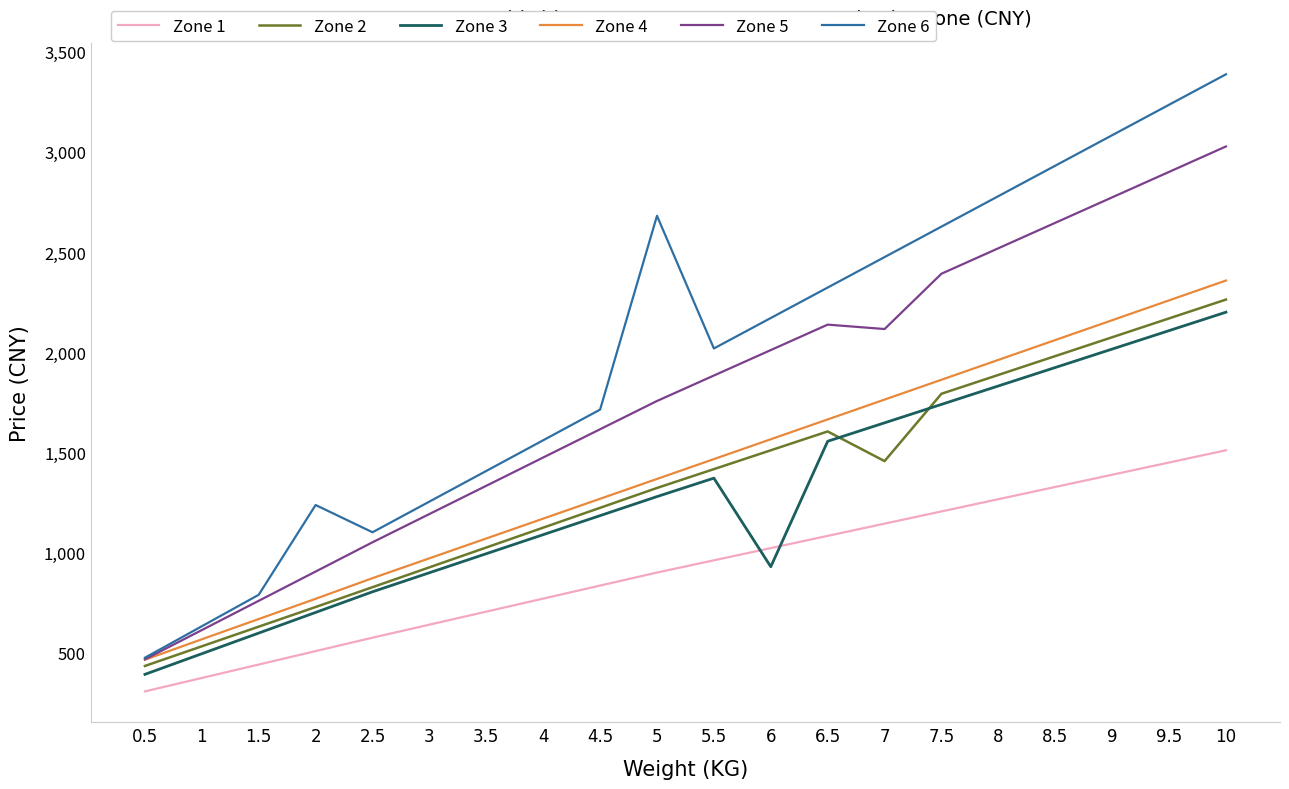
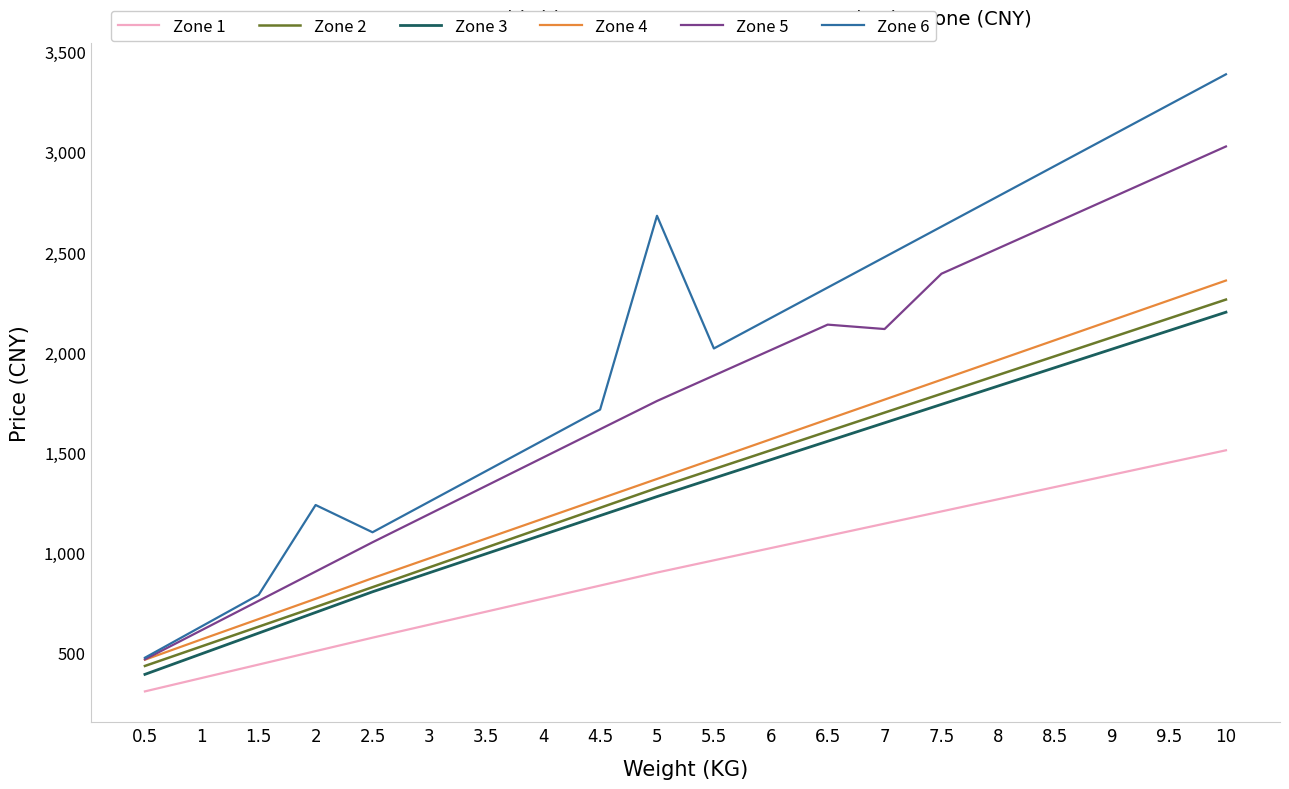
Zone 3, 6: 930 -> 1,460
Zone 2, 7: 1,460 -> 1,700
